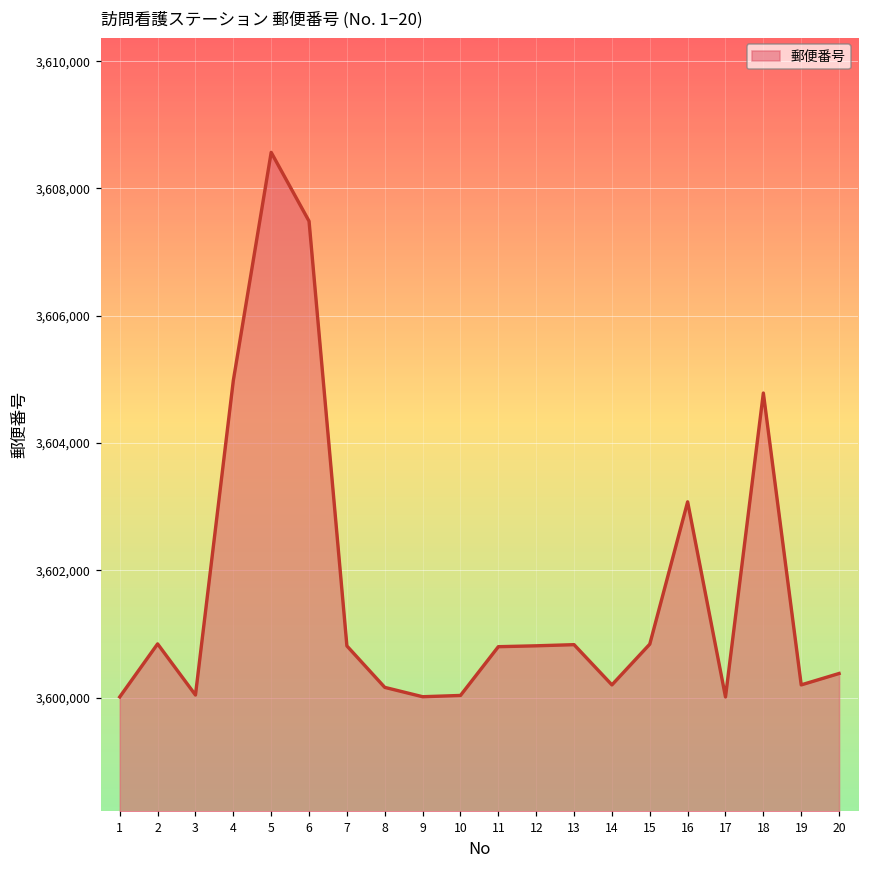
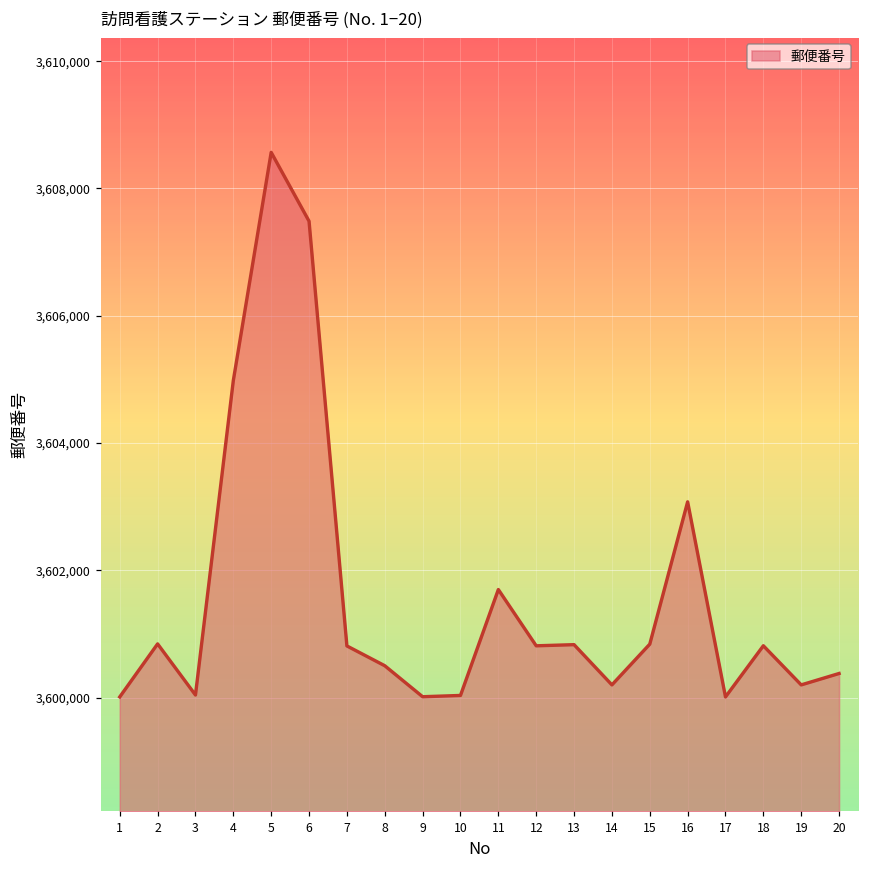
8: 3,600,200 -> 3,600,500
11: 3,600,800 -> 3,601,700
18: 3,604,800 -> 3,600,800
